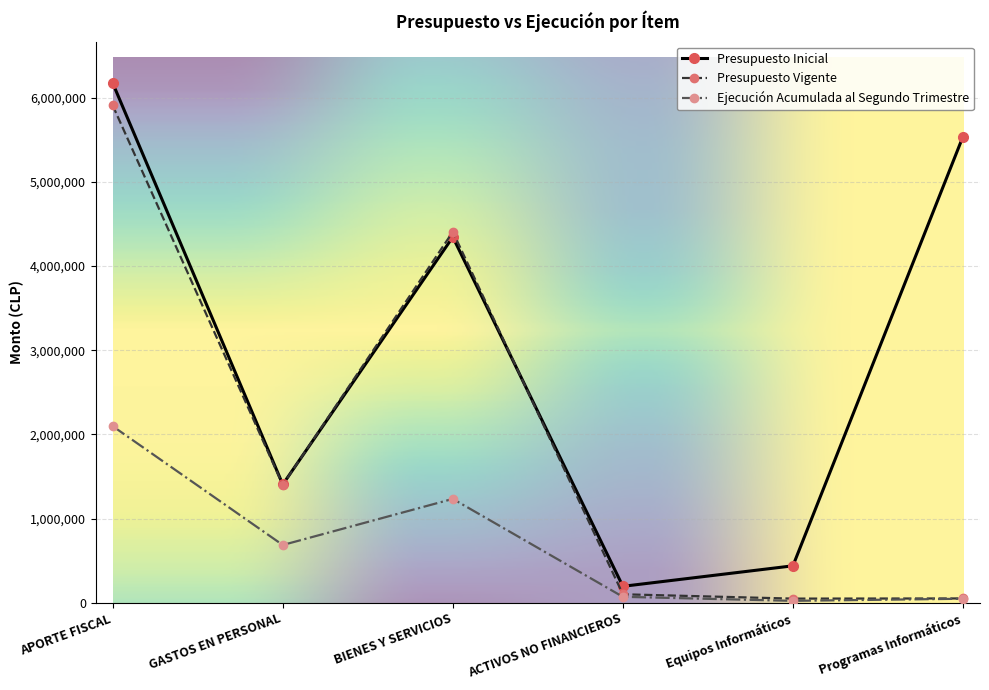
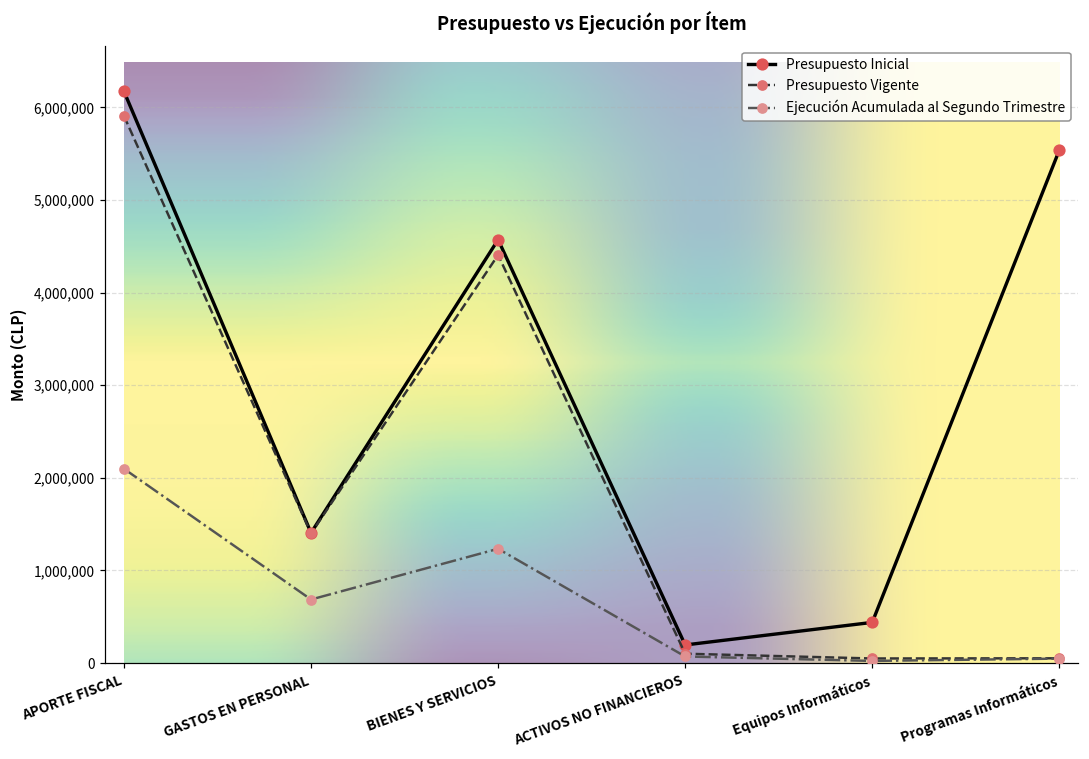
Presupuesto Inicial, BIENES Y SERVICIOS: 4,300,000 -> 4,600,000
